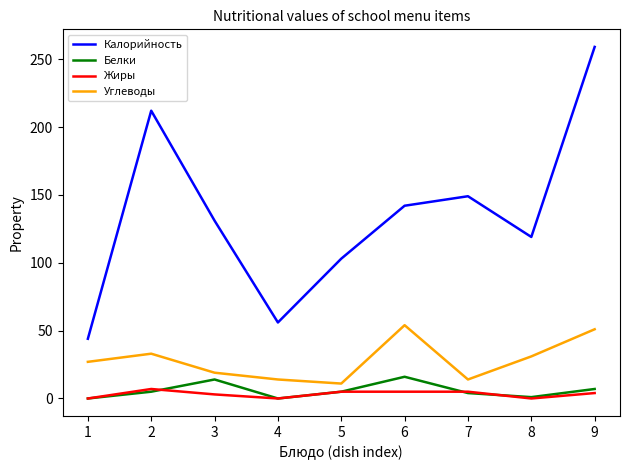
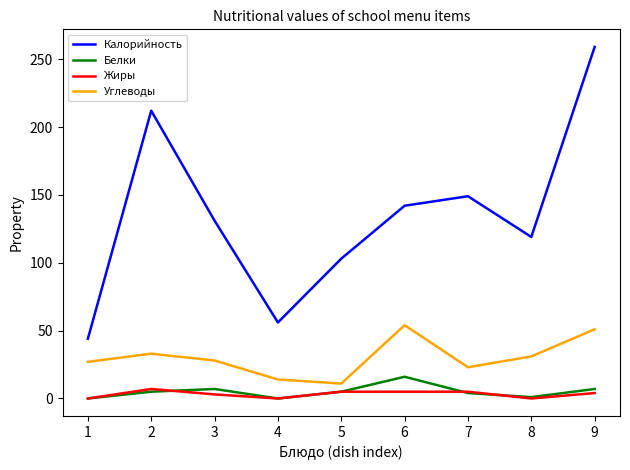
Белки, 3: 14 -> 7
Углеводы, 3: 19 -> 28
Углеводы, 7: 14 -> 23
